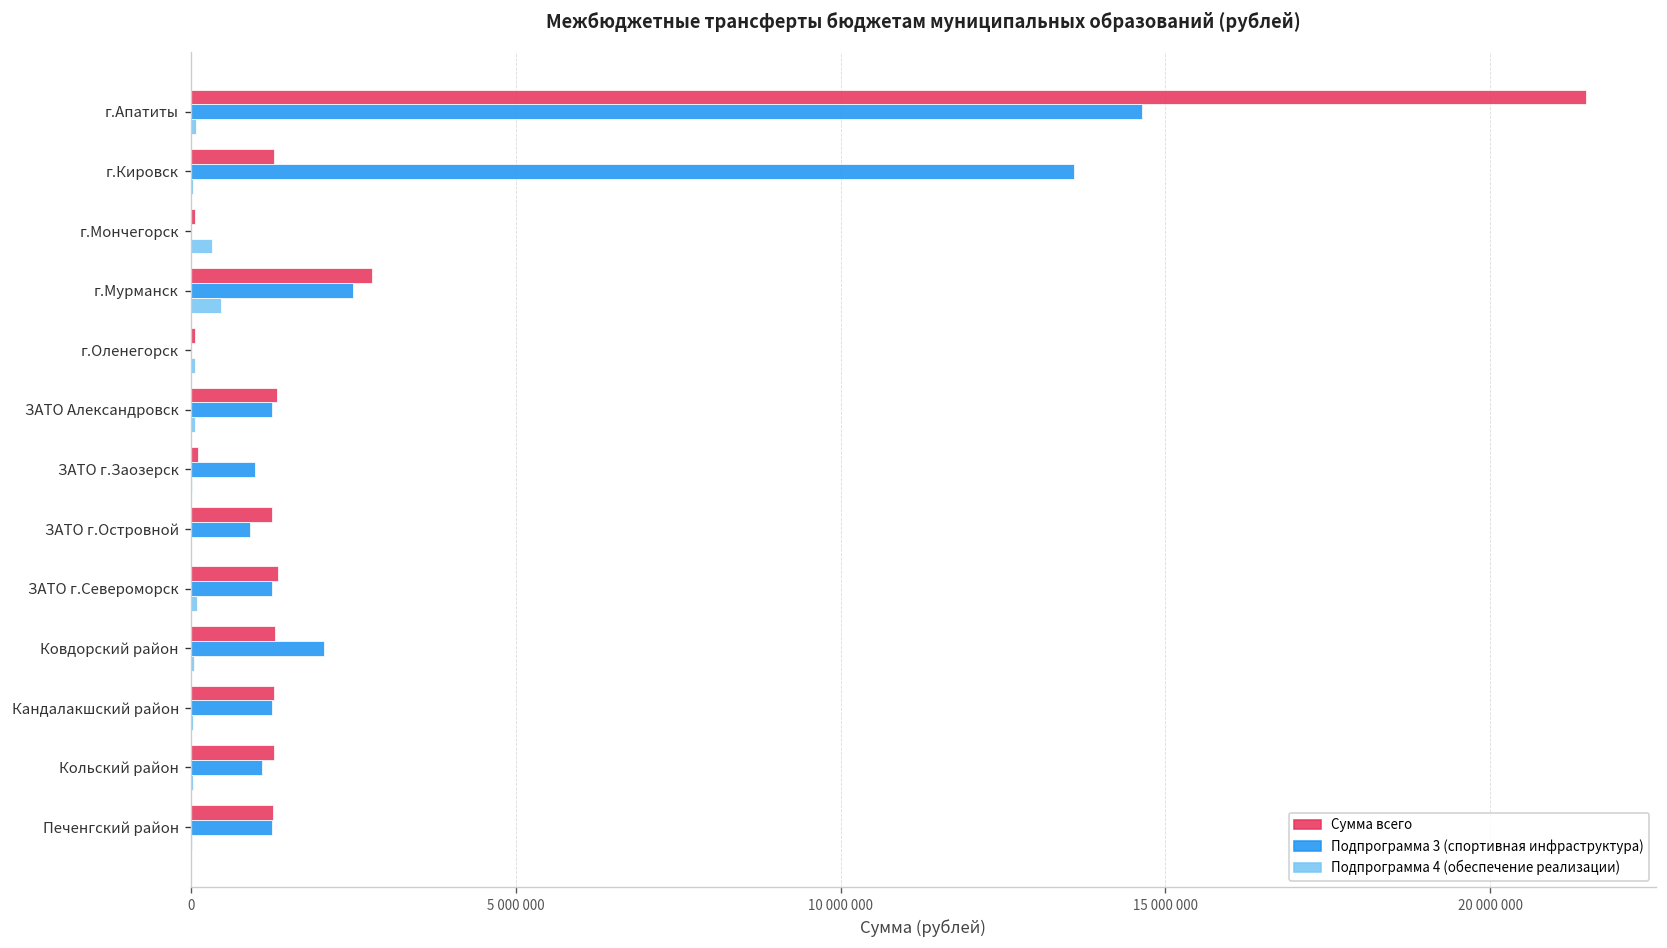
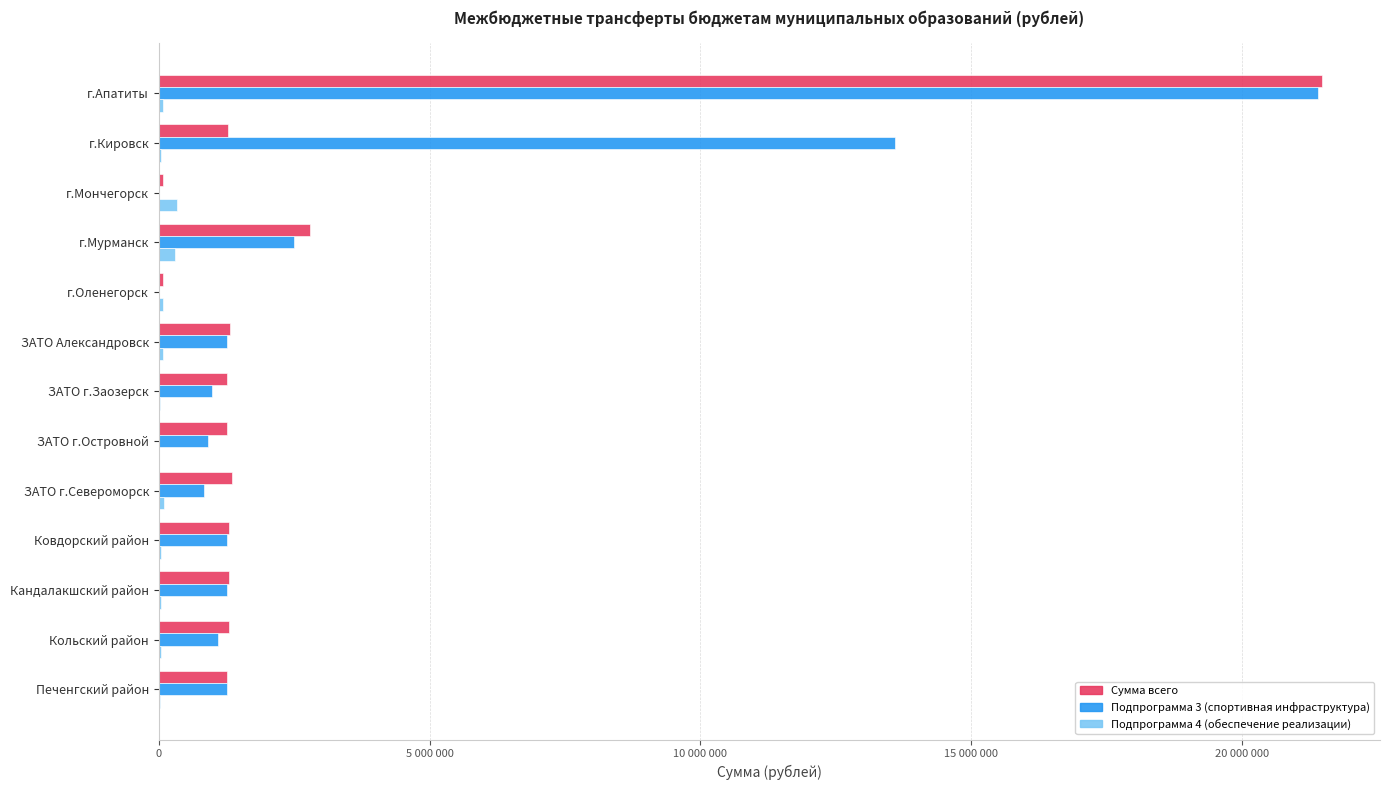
Подпрограмма 3 (спортивная инфраструктура), г.Апатиты: 14600000 -> 21400000
Подпрограмма 4 (обеспечение реализации), г.Мурманск: 500000 -> 300000
Сумма всего, ЗАТО г.Заозерск: 100000 -> 1300000
Подпрограмма 3 (спортивная инфраструктура), ЗАТО г.Североморск: 1300000 -> 800000
Подпрограмма 3 (спортивная инфраструктура), Ковдорский район: 2100000 -> 1300000
